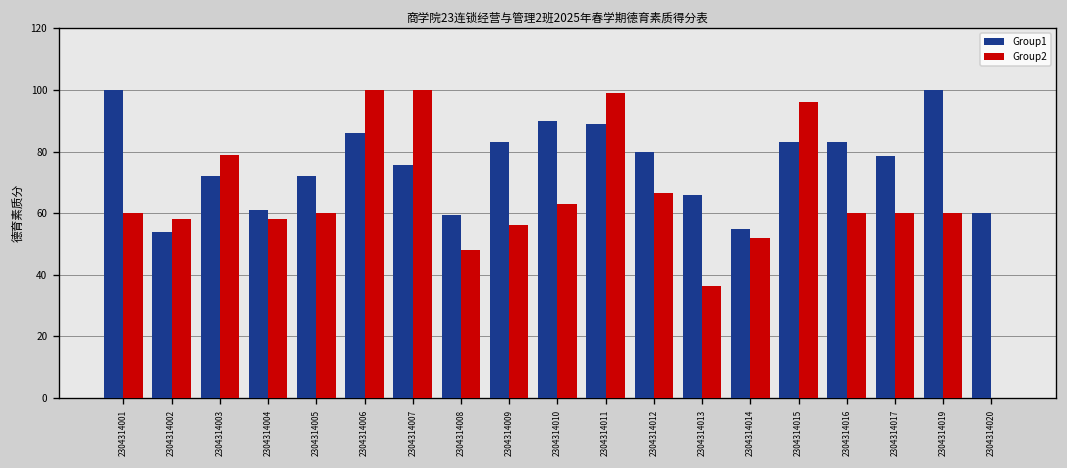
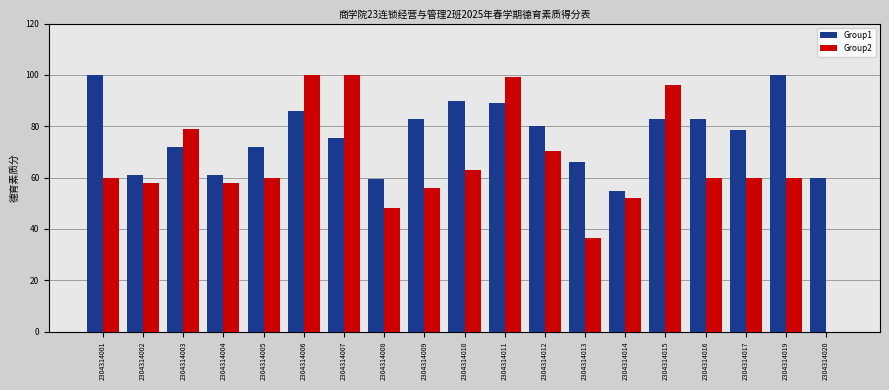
Group1, 2304314002: 54 -> 61
Group2, 2304314012: 67 -> 70
